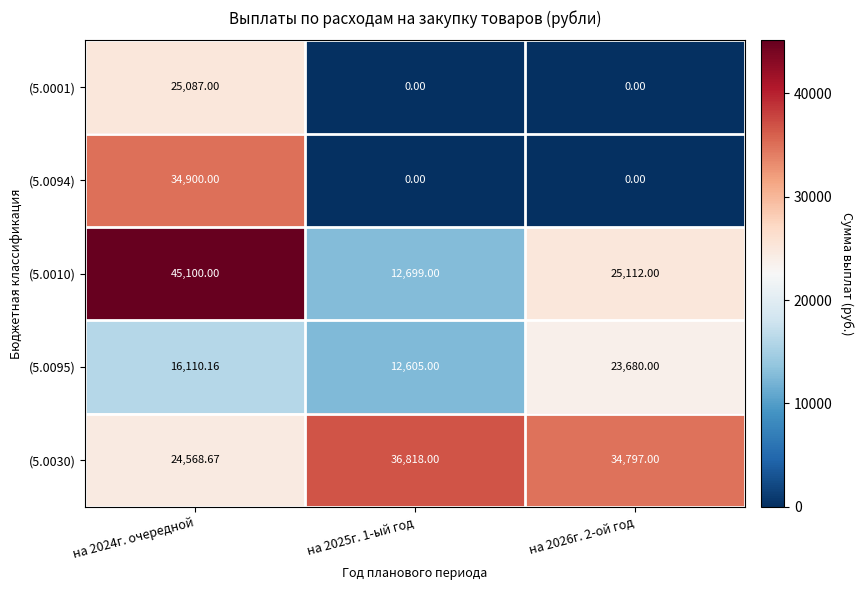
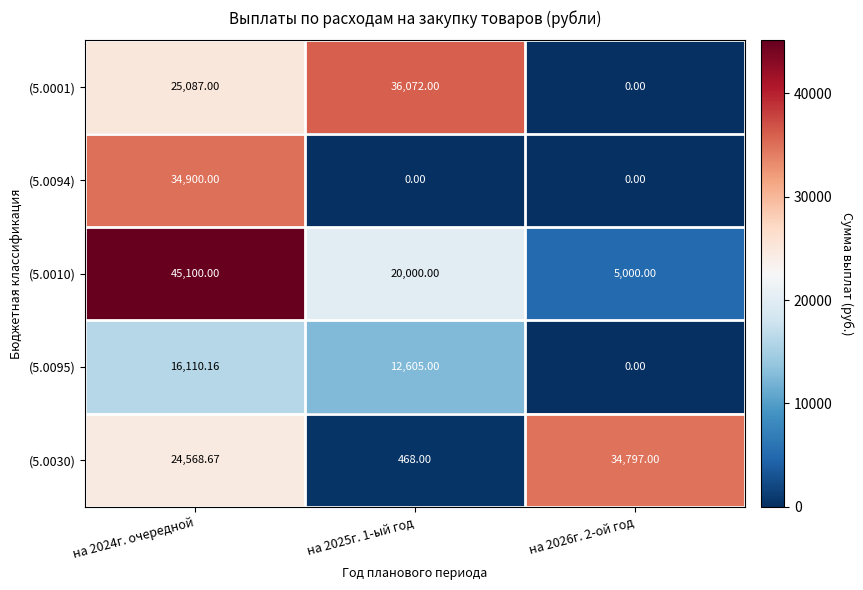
(5.0001), на 2025г. 1-ый год: 0.00 -> 36,072.00
(5.0010), на 2025г. 1-ый год: 12,699.00 -> 20,000.00
(5.0010), на 2026г. 2-ой год: 25,112.00 -> 5,000.00
(5.0095), на 2026г. 2-ой год: 23,680.00 -> 0.00
(5.0030), на 2025г. 1-ый год: 36,818.00 -> 468.00
